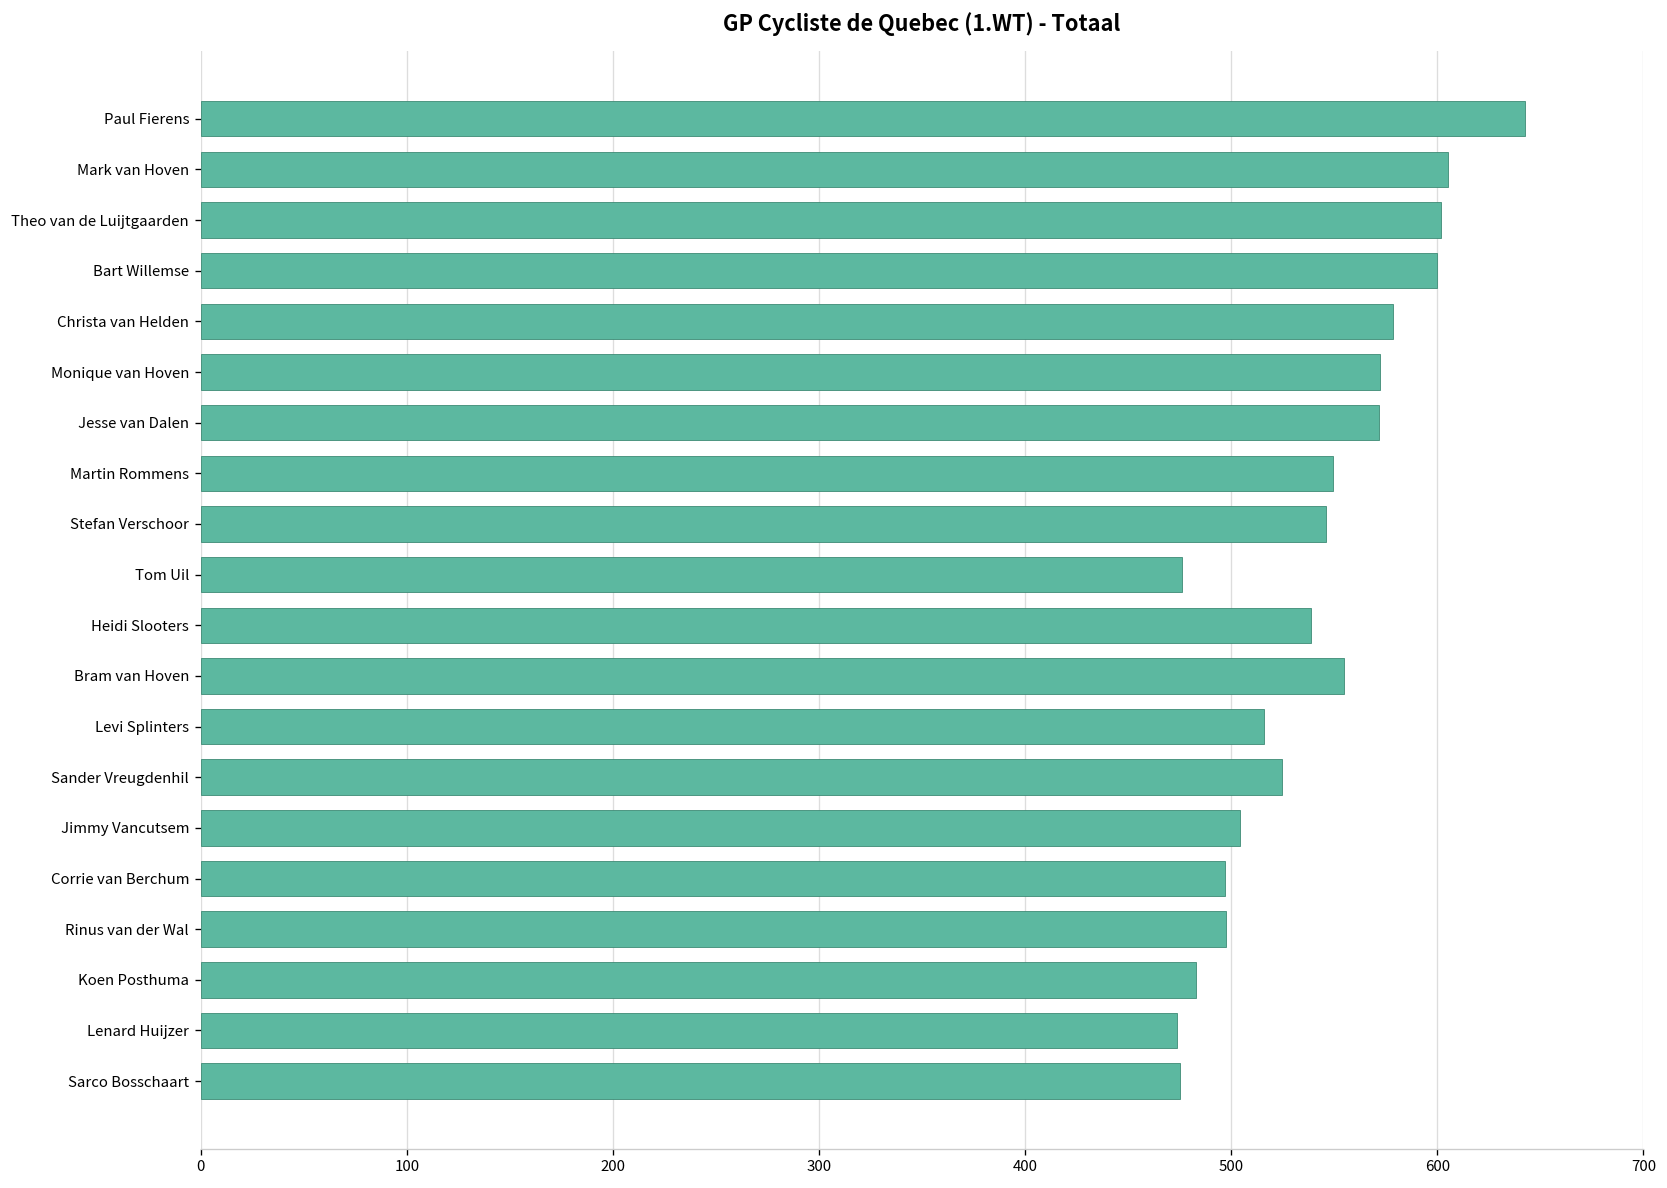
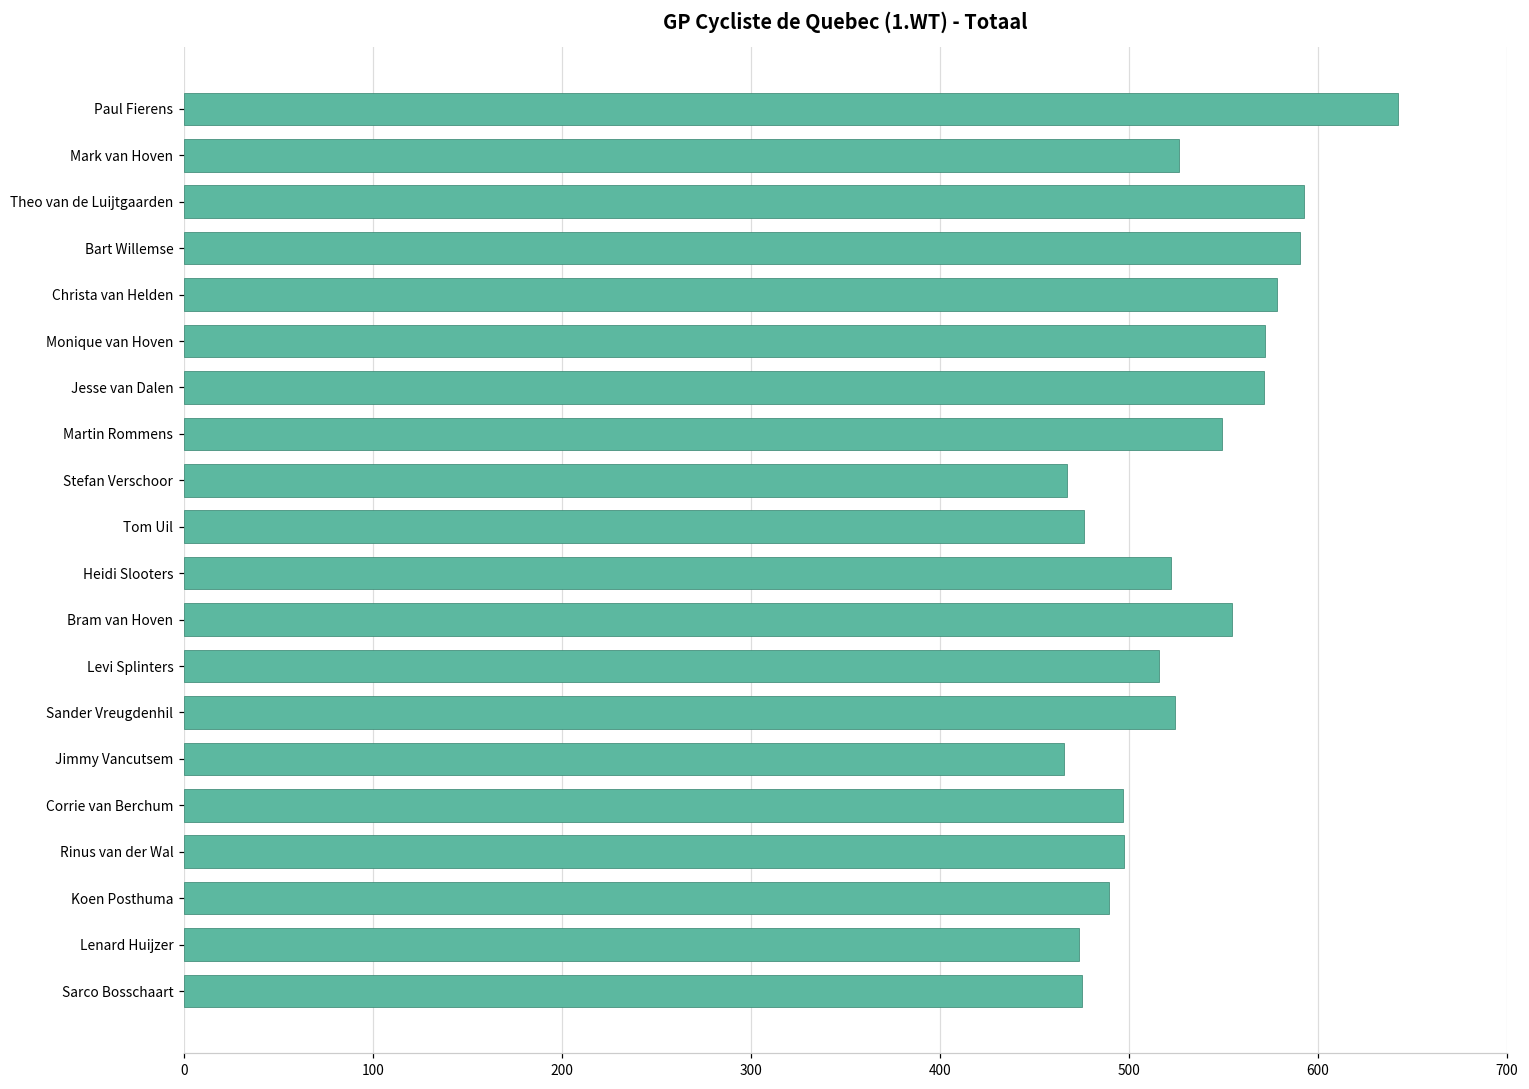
Mark van Hoven: 605 -> 527
Theo van de Luijtgaarden: 602 -> 593
Bart Willemse: 600 -> 591
Stefan Verschoor: 546 -> 468
Heidi Slooters: 539 -> 523
Jimmy Vancutsem: 504 -> 466
Koen Posthuma: 483 -> 489
